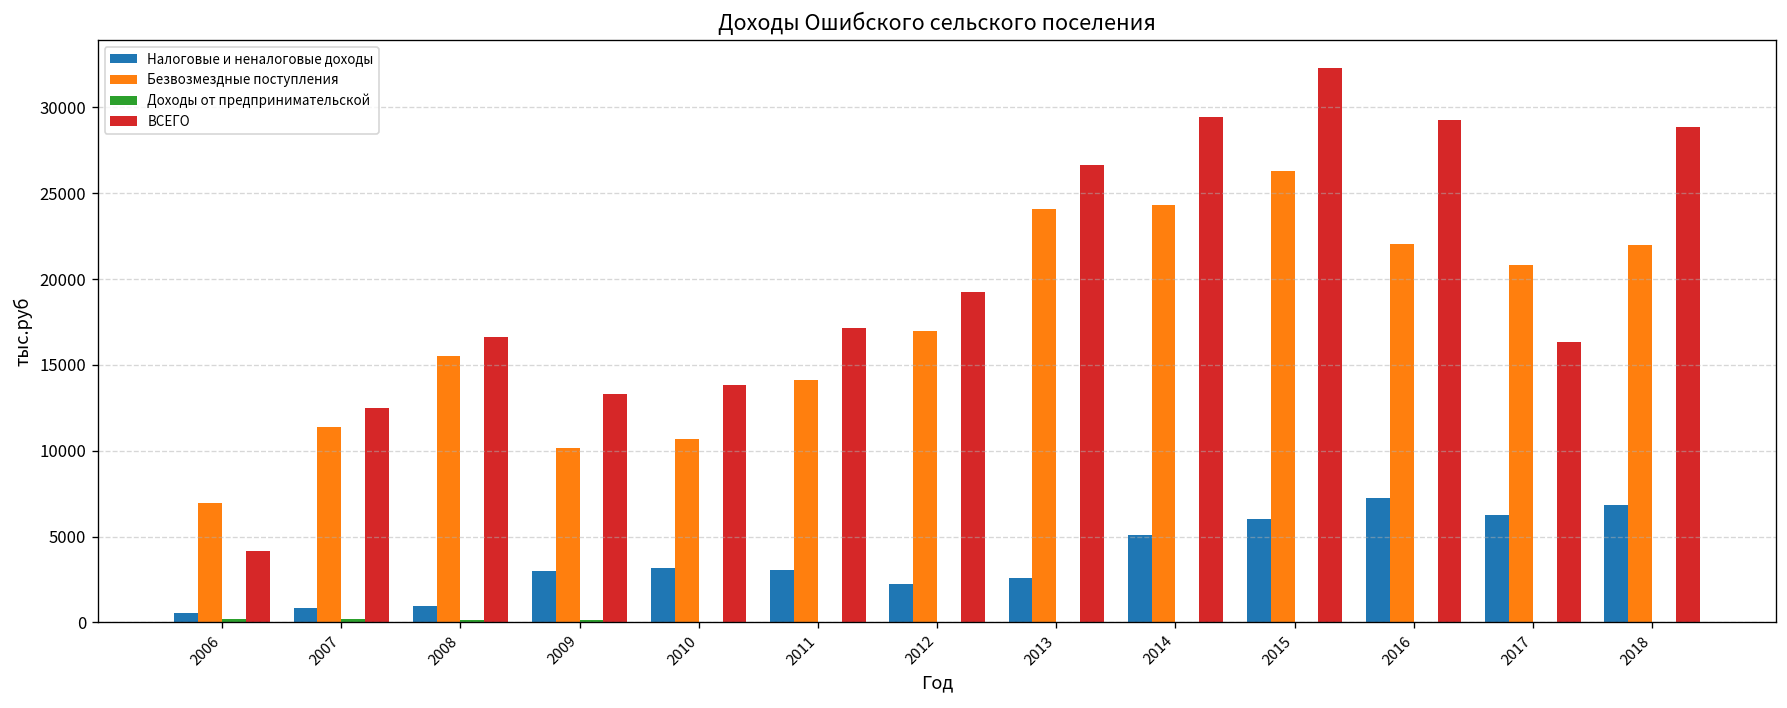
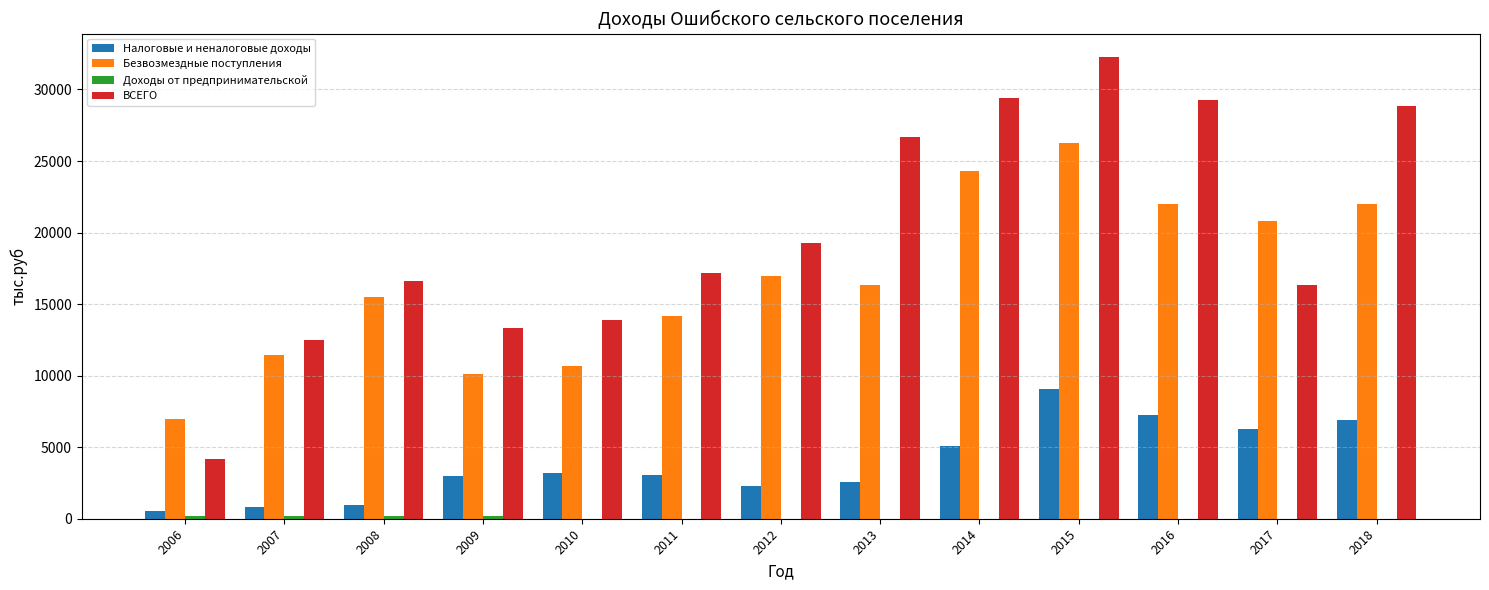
Безвозмездные поступления, 2013: 24100 -> 16300
Налоговые и неналоговые доходы, 2015: 6000 -> 9100
